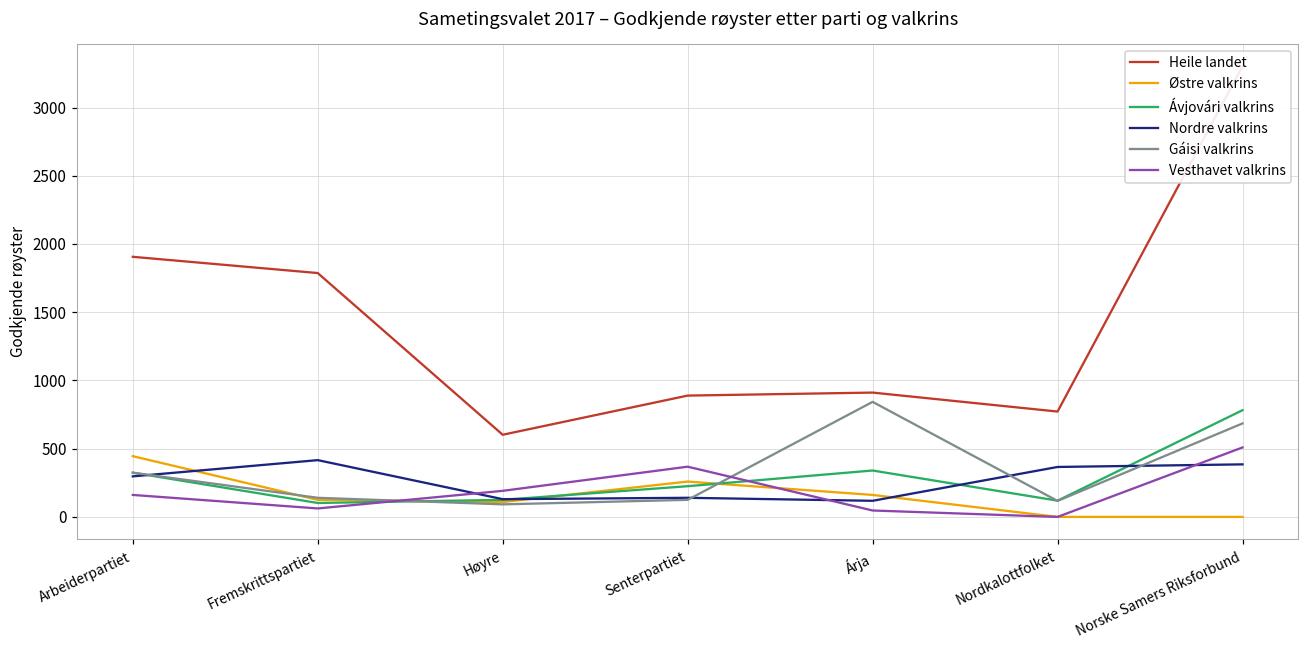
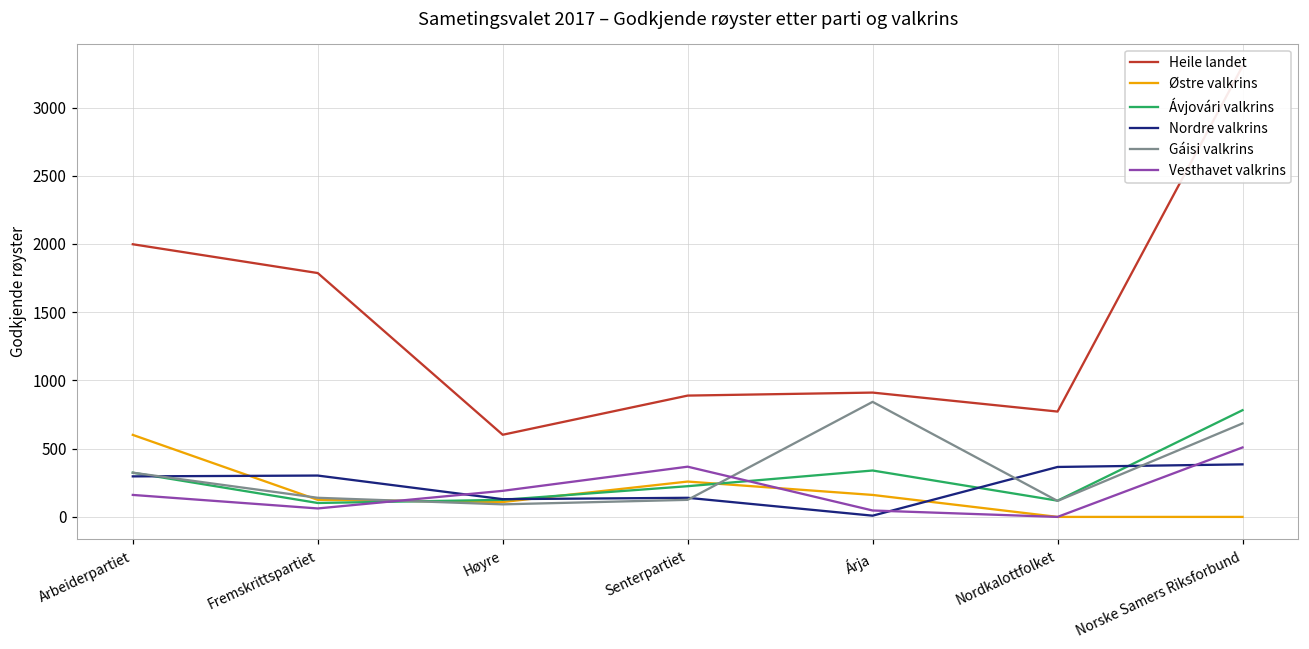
Heile landet, Arbeiderpartiet: 1910 -> 2000
Østre valkrins, Arbeiderpartiet: 450 -> 600
Nordre valkrins, Fremskrittspartiet: 420 -> 300
Nordre valkrins, Árja: 120 -> 10
